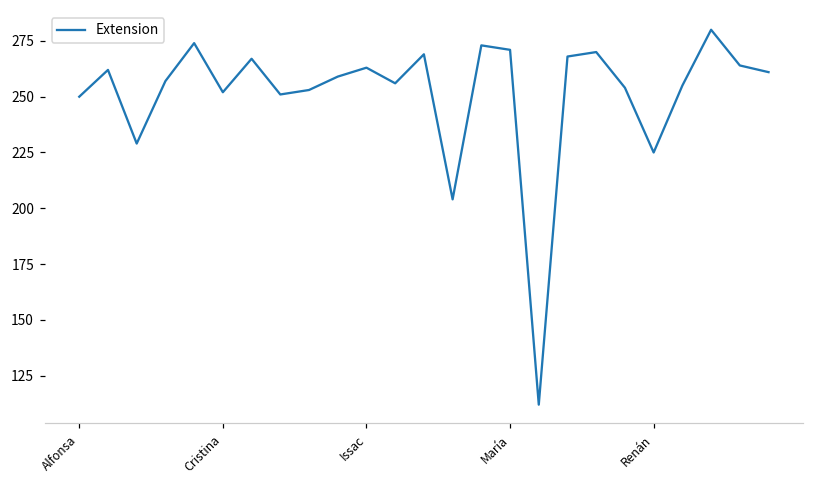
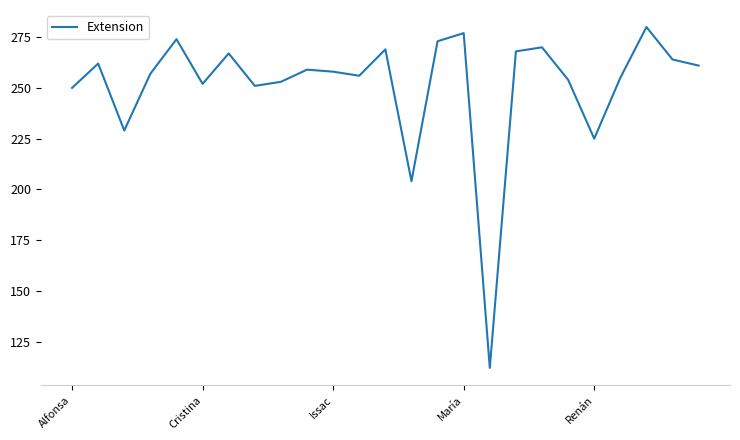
Issac: 263 -> 258
María: 271 -> 277
